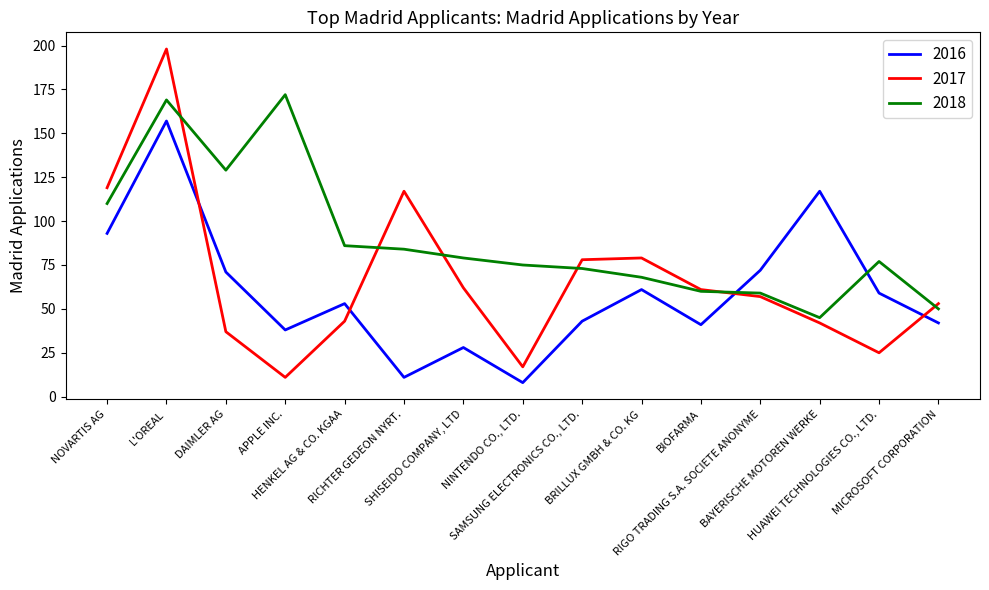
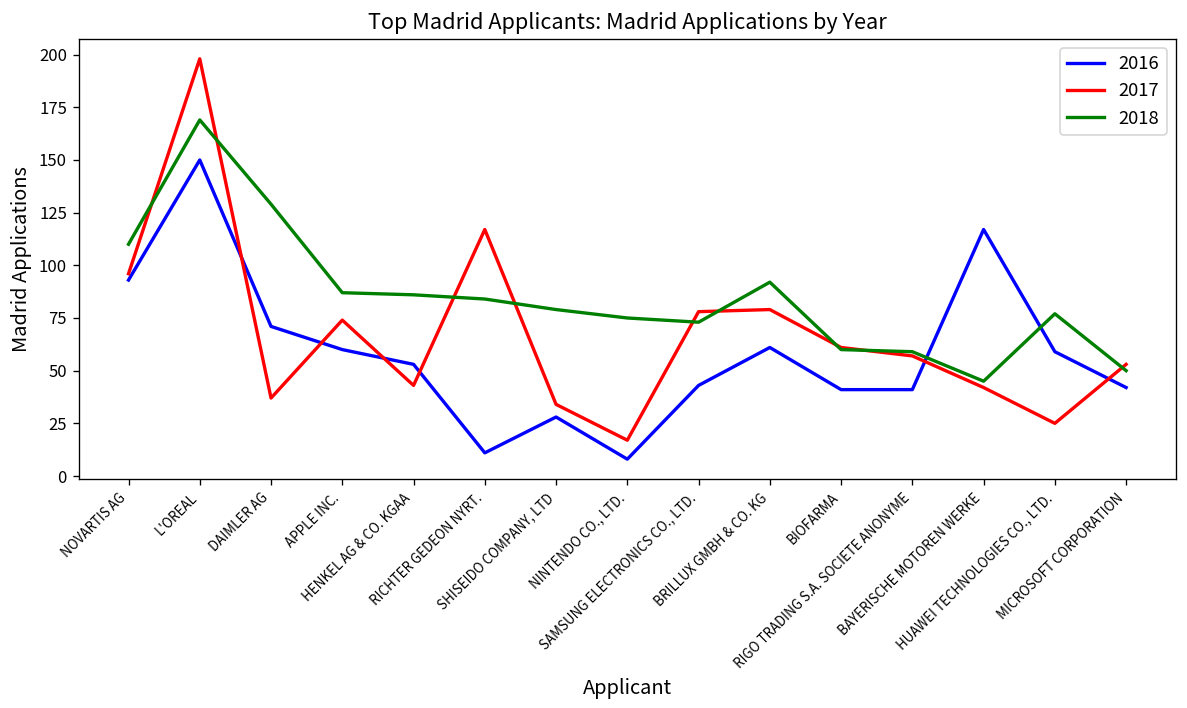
2017, NOVARTIS AG: 119 -> 96
2016, L'OREAL: 157 -> 150
2016, APPLE INC.: 38 -> 60
2017, APPLE INC.: 11 -> 74
2018, APPLE INC.: 172 -> 87
2017, SHISEIDO COMPANY, LTD: 62 -> 34
2018, BRILLUX GMBH & CO. KG: 68 -> 92
2016, RIGO TRADING S.A. SOCIETE ANONYME: 72 -> 41
